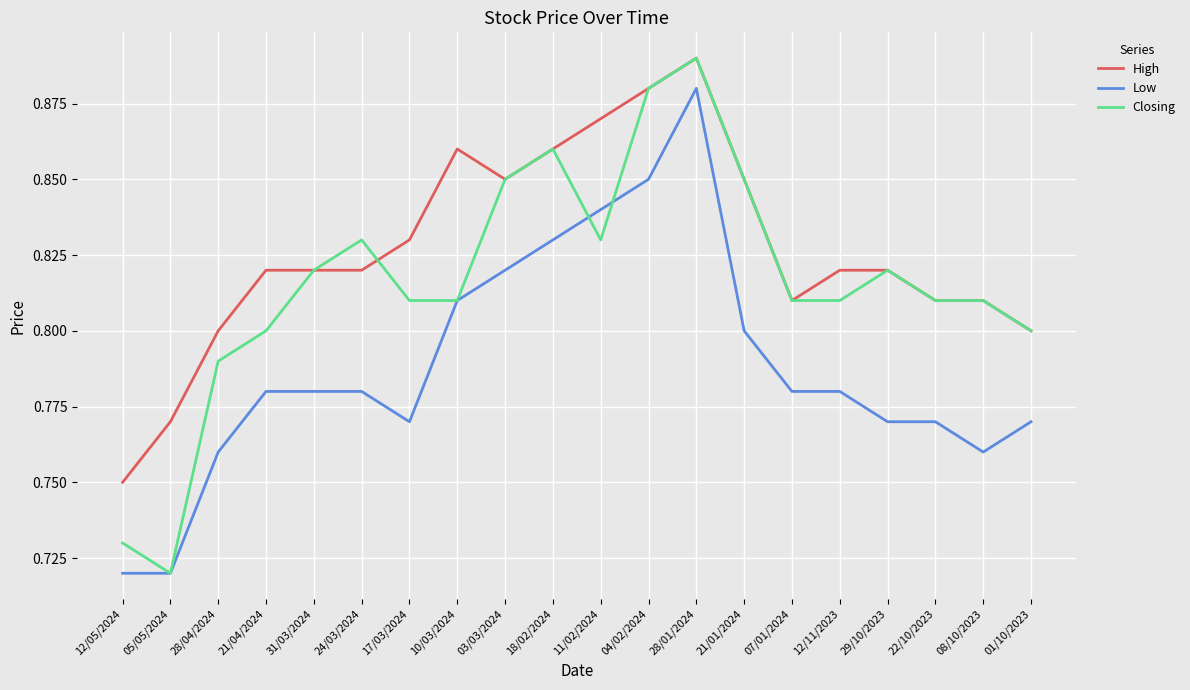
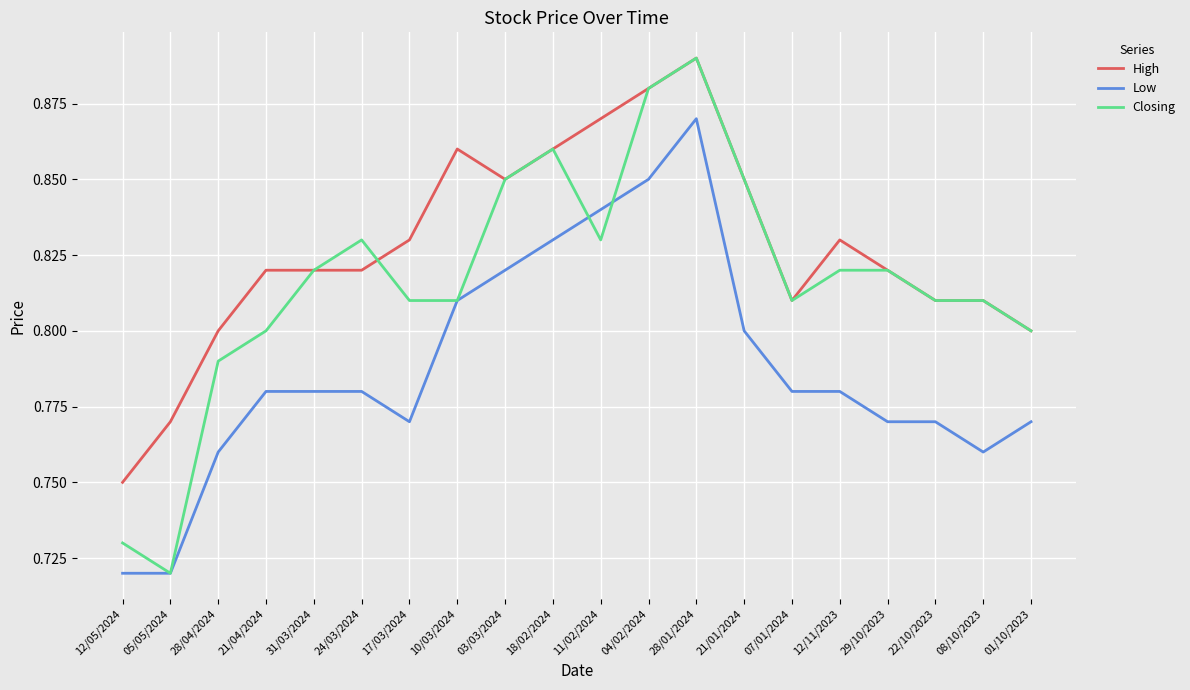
Low, 28/01/2024: 0.88 -> 0.87
High, 12/11/2023: 0.82 -> 0.83
Closing, 12/11/2023: 0.81 -> 0.82
